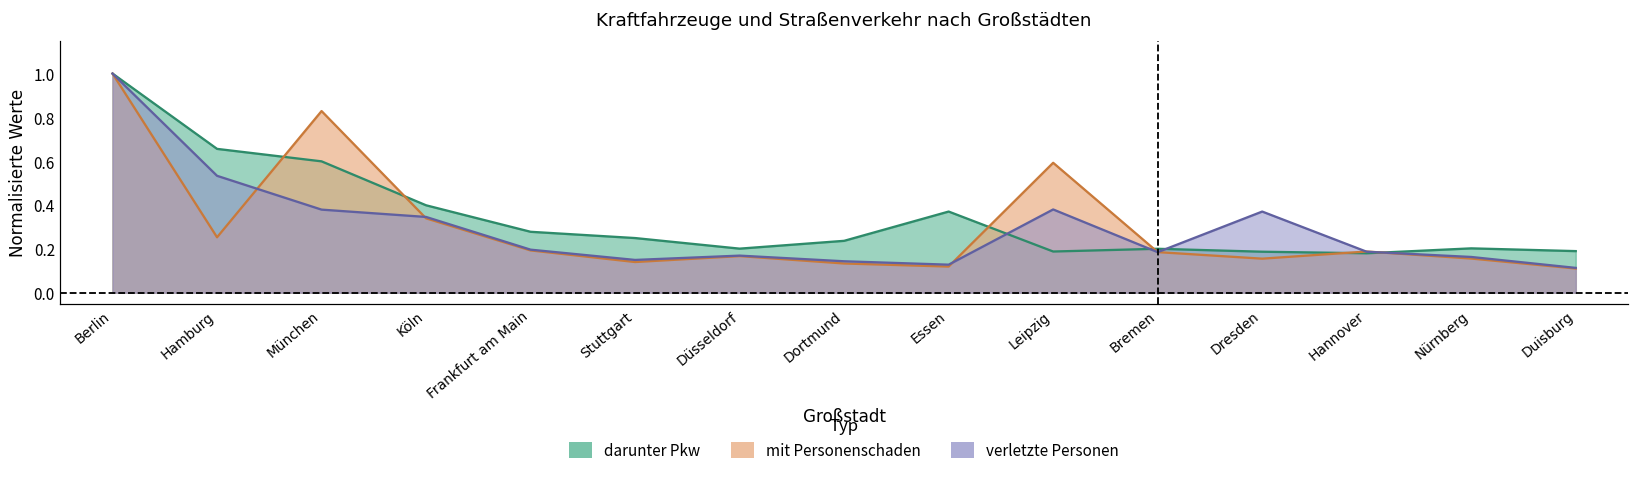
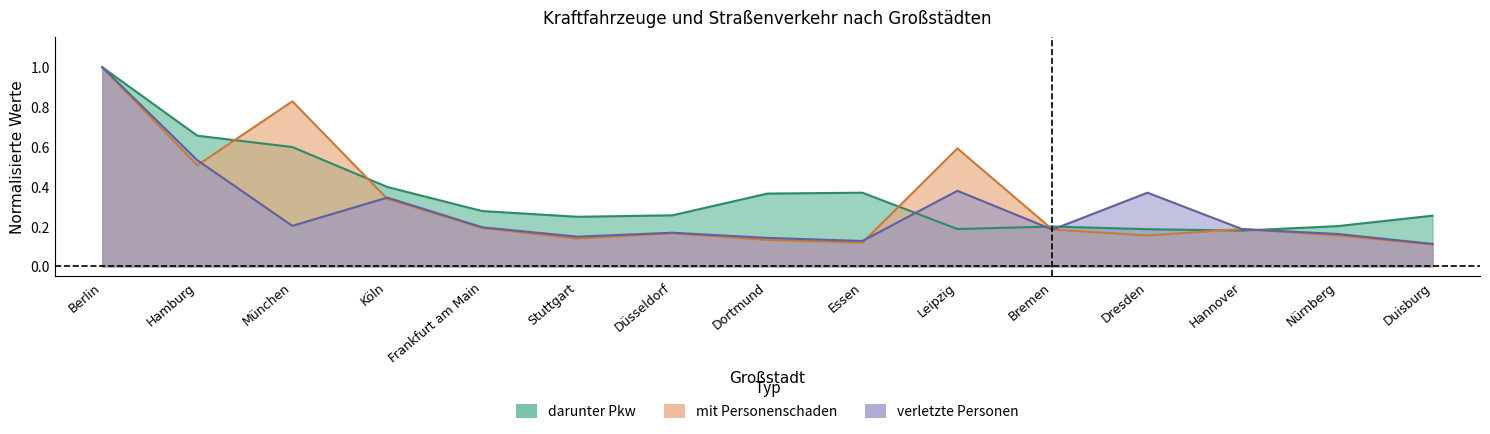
mit Personenschaden, Hamburg: 0.25 -> 0.51
verletzte Personen, München: 0.38 -> 0.20
darunter Pkw, Düsseldorf: 0.20 -> 0.26
darunter Pkw, Dortmund: 0.24 -> 0.37
darunter Pkw, Duisburg: 0.19 -> 0.25
